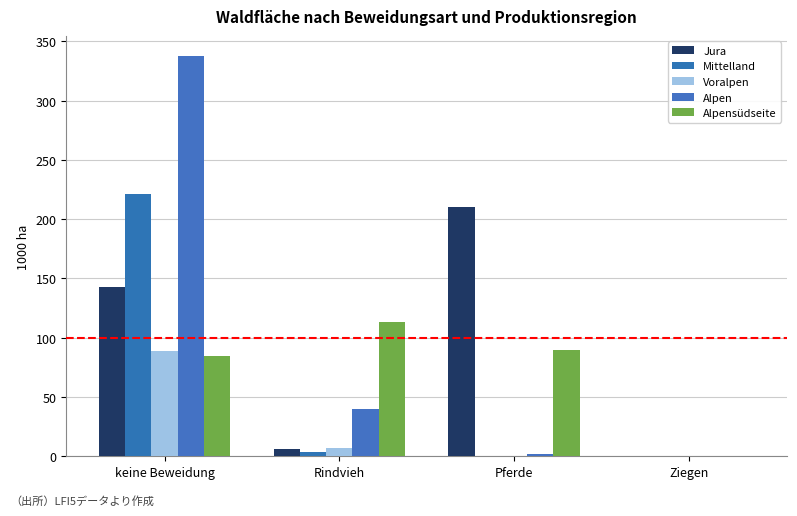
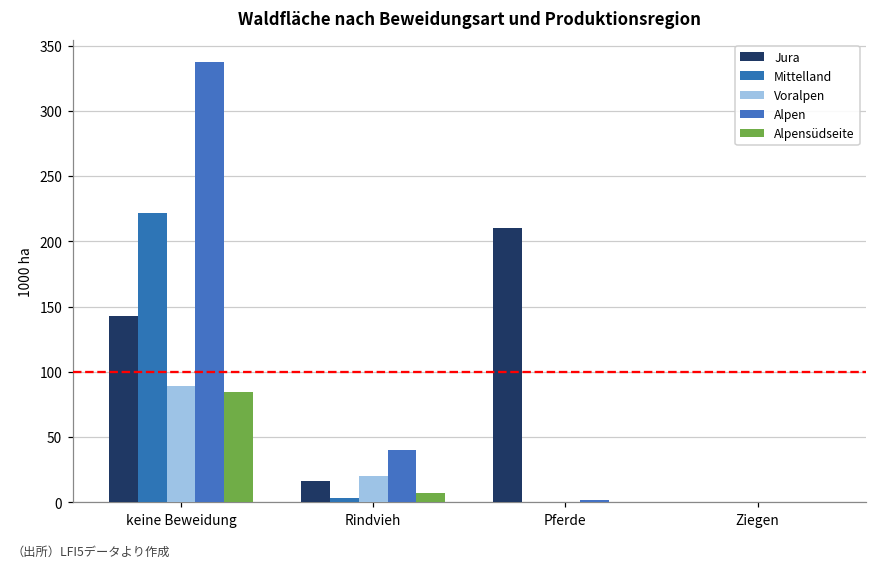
Jura, Rindvieh: 6 -> 16
Voralpen, Rindvieh: 7 -> 20
Alpensüdseite, Rindvieh: 113 -> 8
Alpensüdseite, Pferde: 90 -> 1
